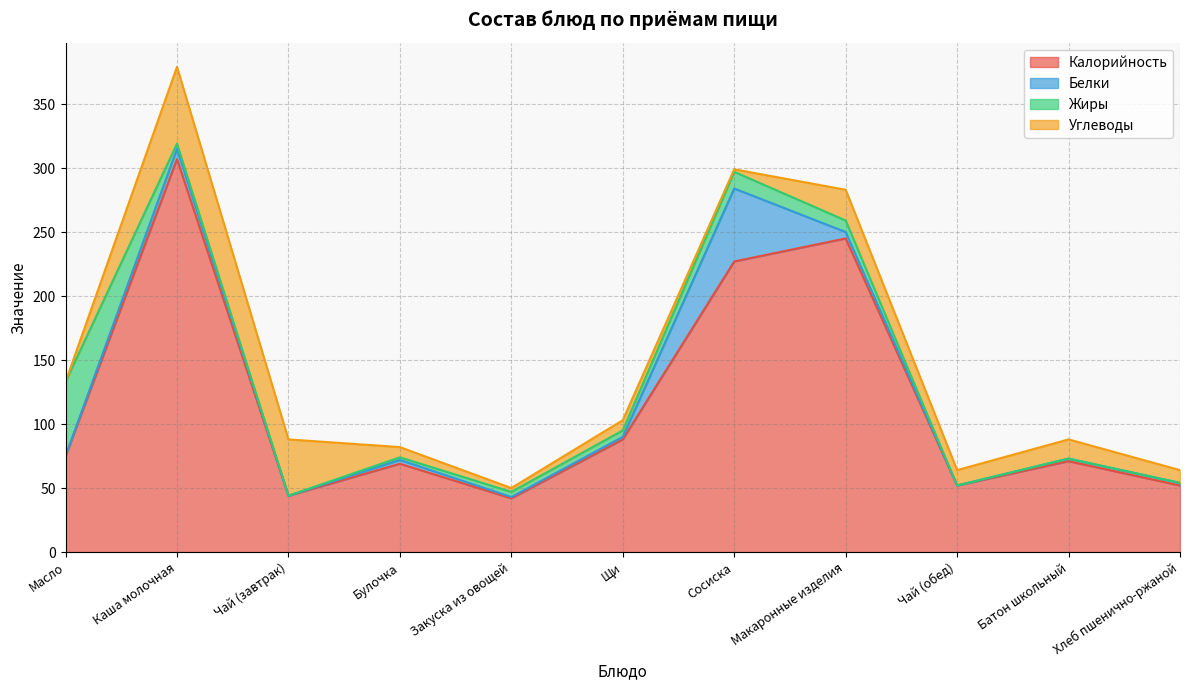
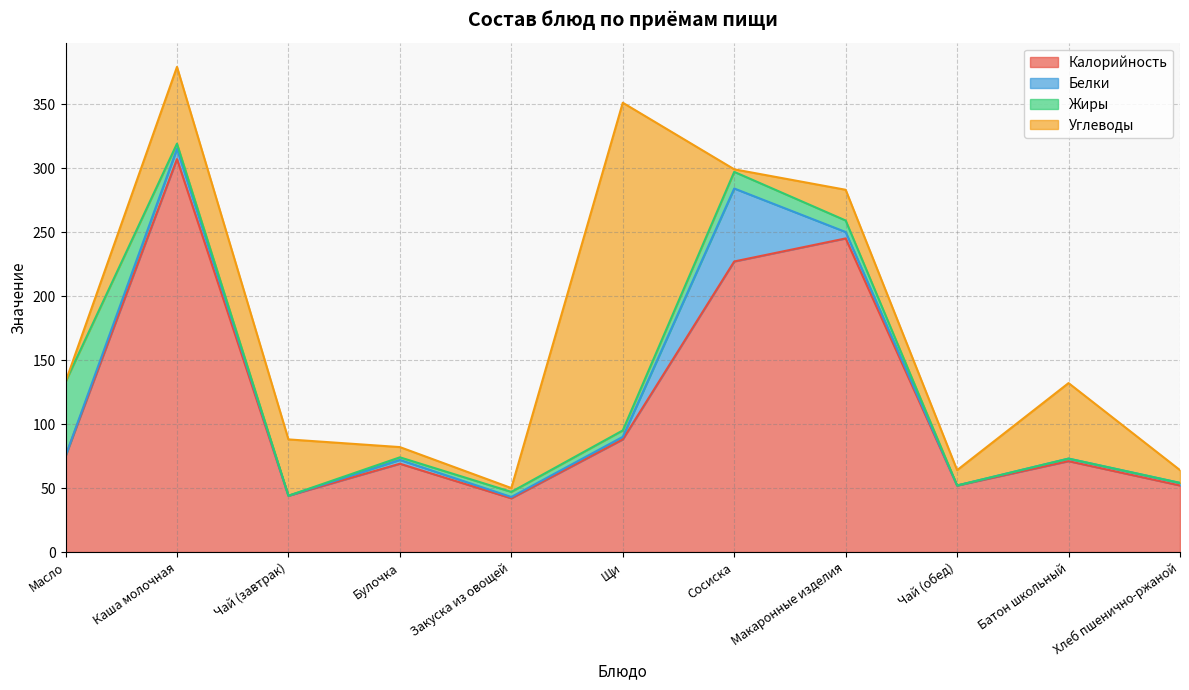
Углеводы, Щи: 8 -> 256
Углеводы, Батон школьный: 15 -> 59
